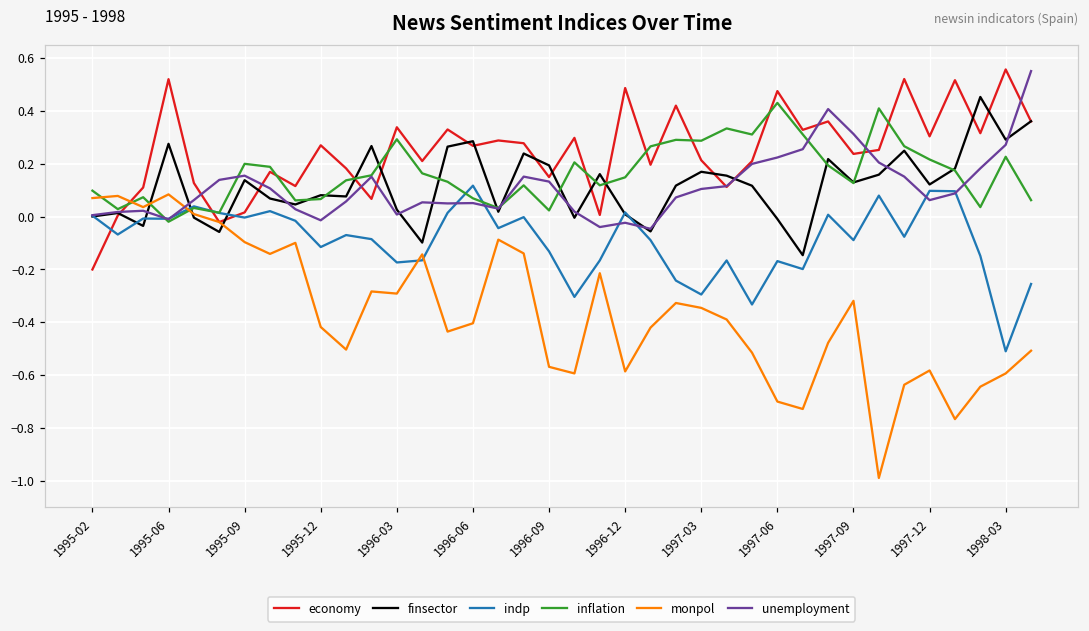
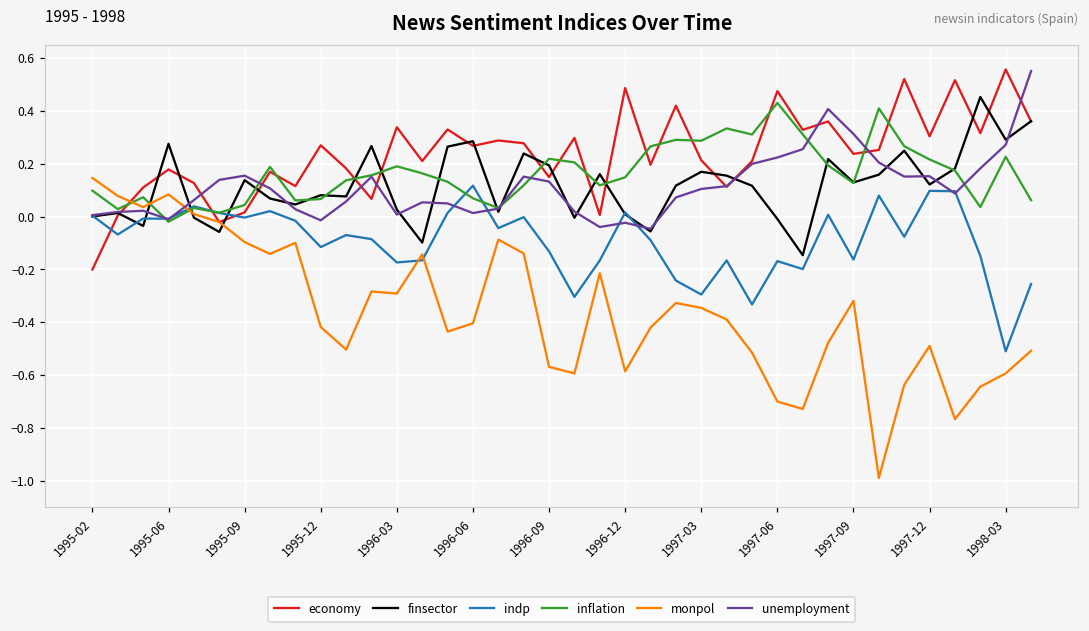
monpol, 1995-02: 0.07 -> 0.15
economy, 1995-06: 0.52 -> 0.18
inflation, 1995-09: 0.20 -> 0.04
inflation, 1996-03: 0.29 -> 0.19
unemployment, 1996-06: 0.05 -> 0.01
inflation, 1996-09: 0.02 -> 0.22
indp, 1997-09: -0.09 -> -0.16
monpol, 1997-12: -0.58 -> -0.49
unemployment, 1997-12: 0.06 -> 0.15
